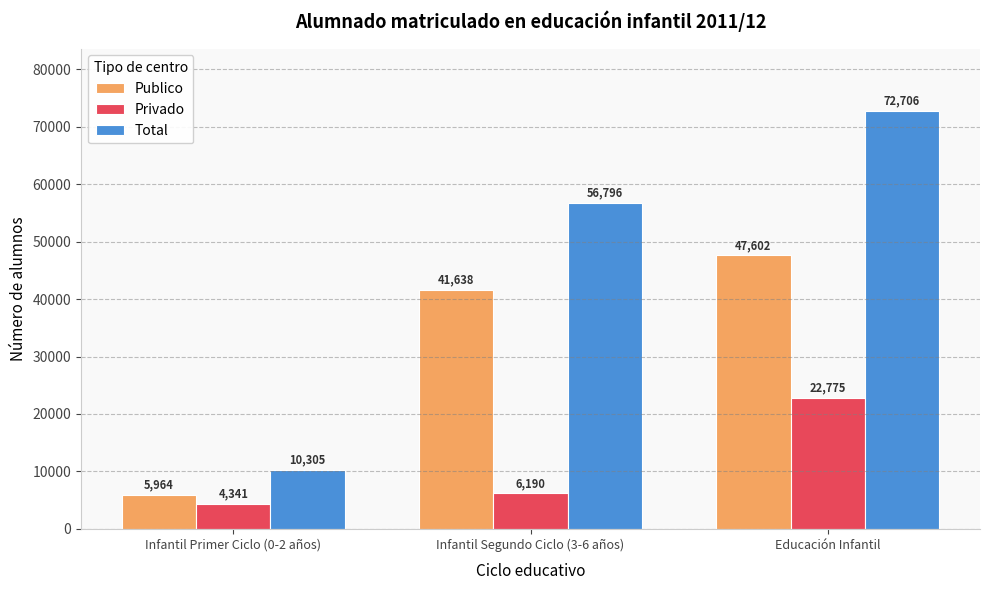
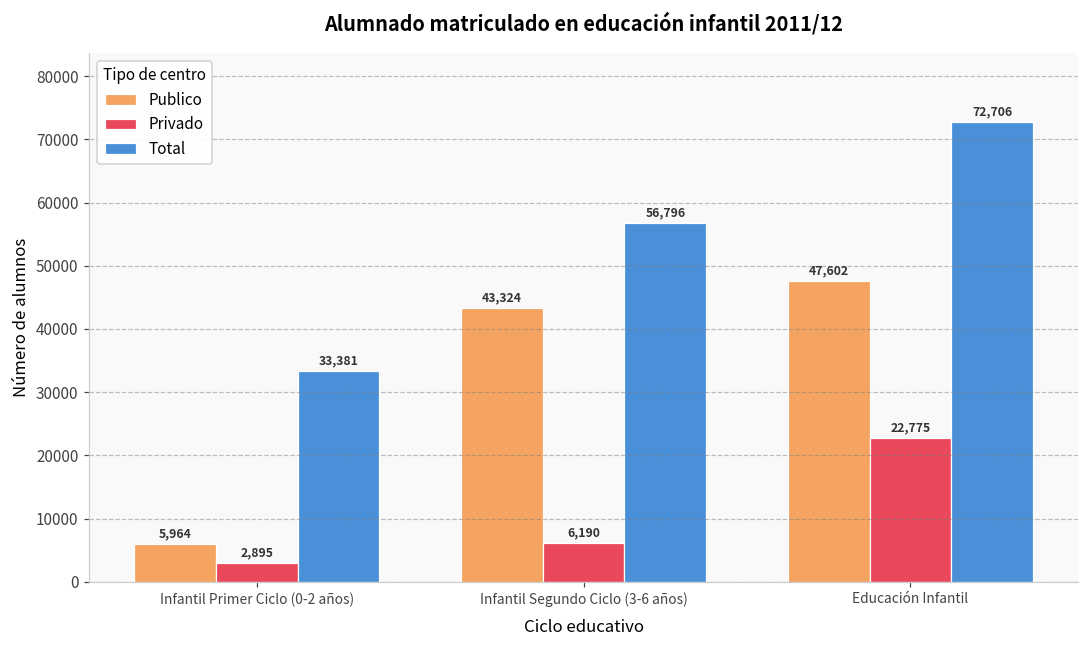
Privado, Infantil Primer Ciclo (0-2 años): 4,341 -> 2,895
Total, Infantil Primer Ciclo (0-2 años): 10,305 -> 33,381
Publico, Infantil Segundo Ciclo (3-6 años): 41,638 -> 43,324
